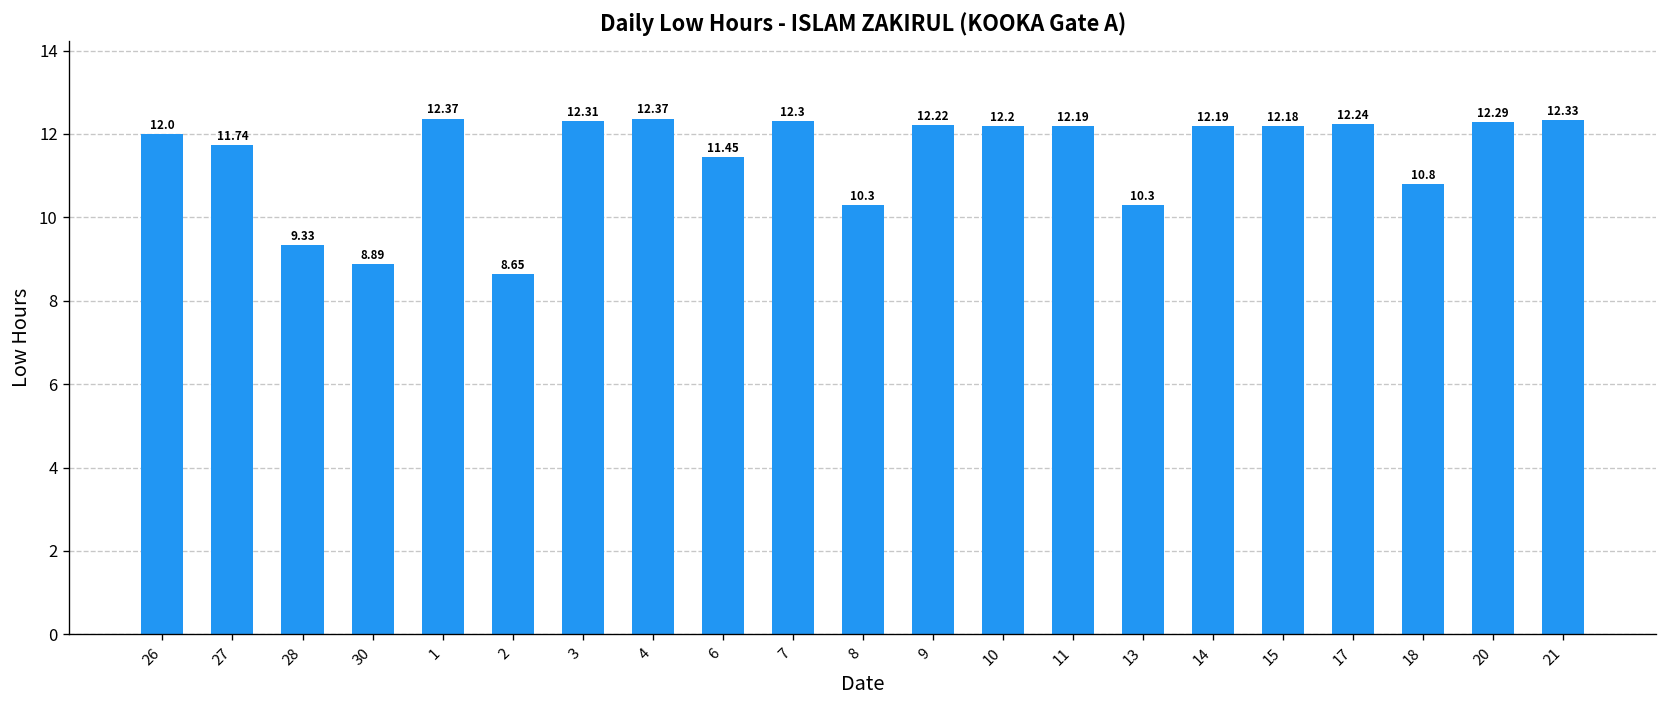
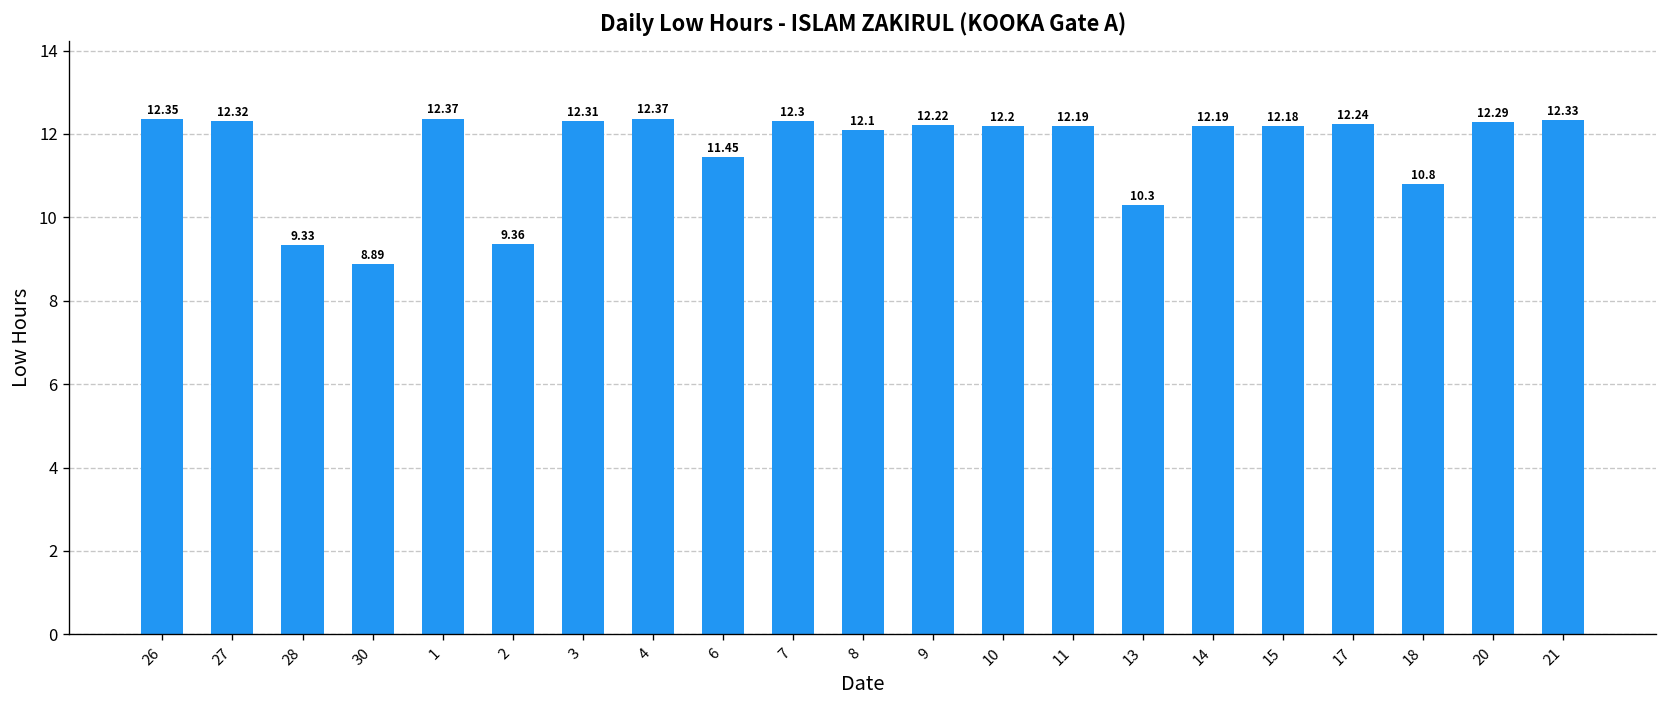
26: 12.0 -> 12.35
27: 11.74 -> 12.32
2: 8.65 -> 9.36
8: 10.3 -> 12.1
